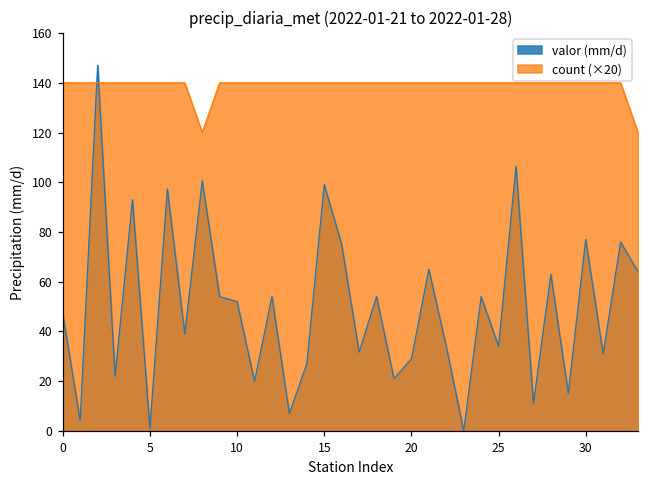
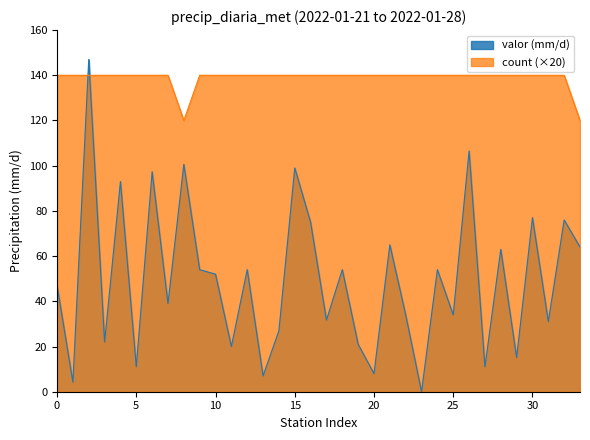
valor (mm/d), 5: 1 -> 11
valor (mm/d), 20: 29 -> 8
